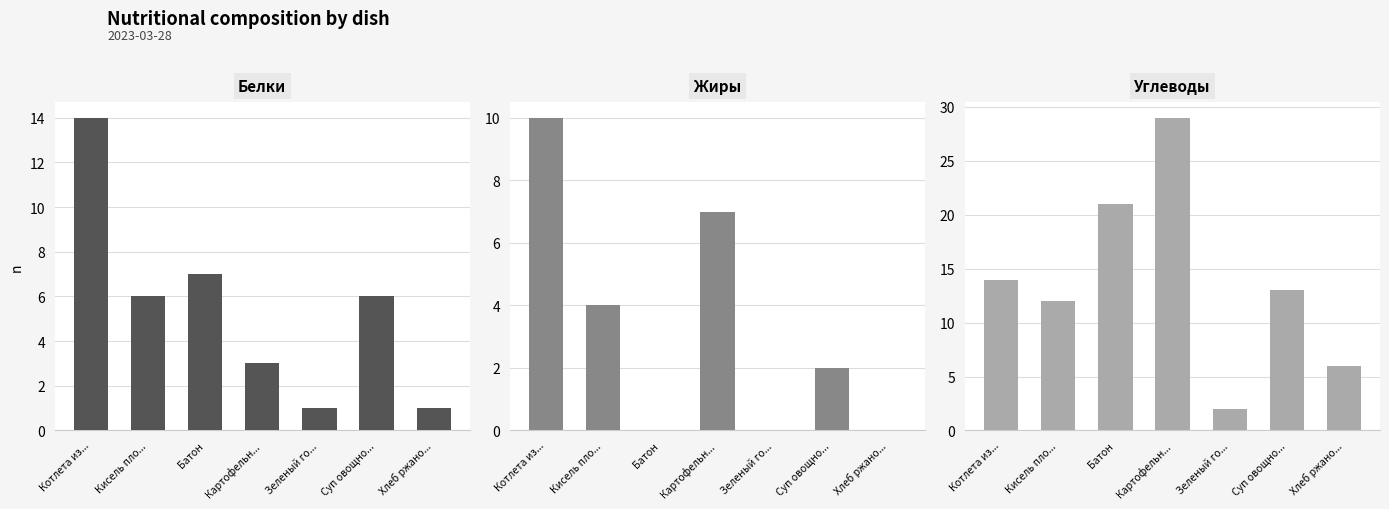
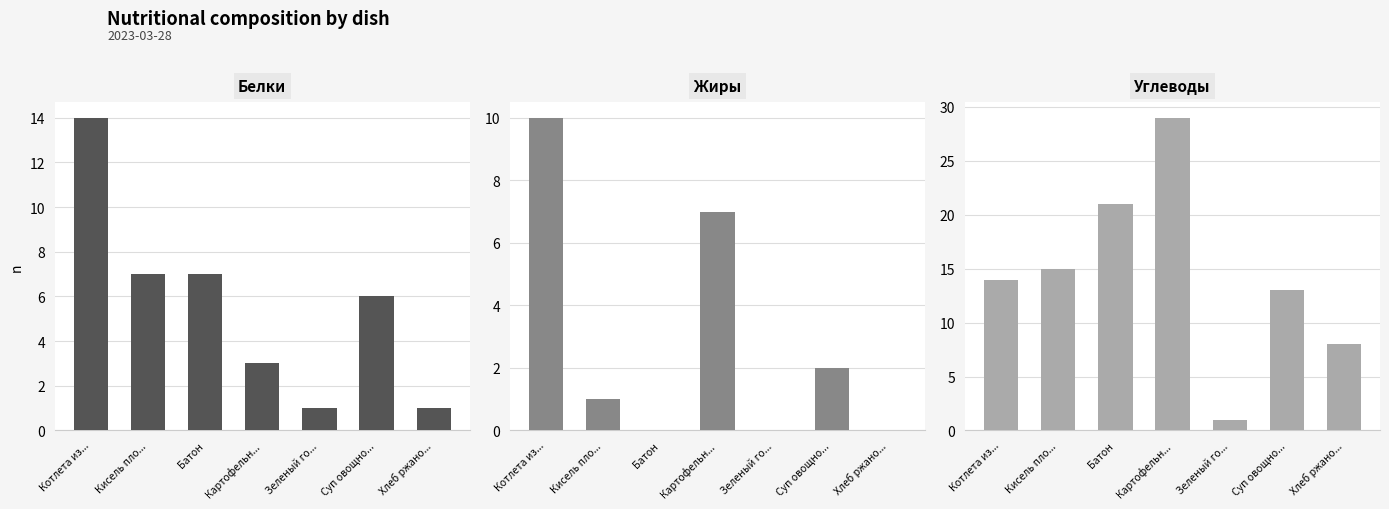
Белки, Кисель пло...: 6 -> 7
Жиры, Кисель пло...: 4 -> 1
Углеводы, Кисель пло...: 12 -> 15
Углеводы, Зеленый го...: 2 -> 1
Углеводы, Хлеб ржано...: 6 -> 8
